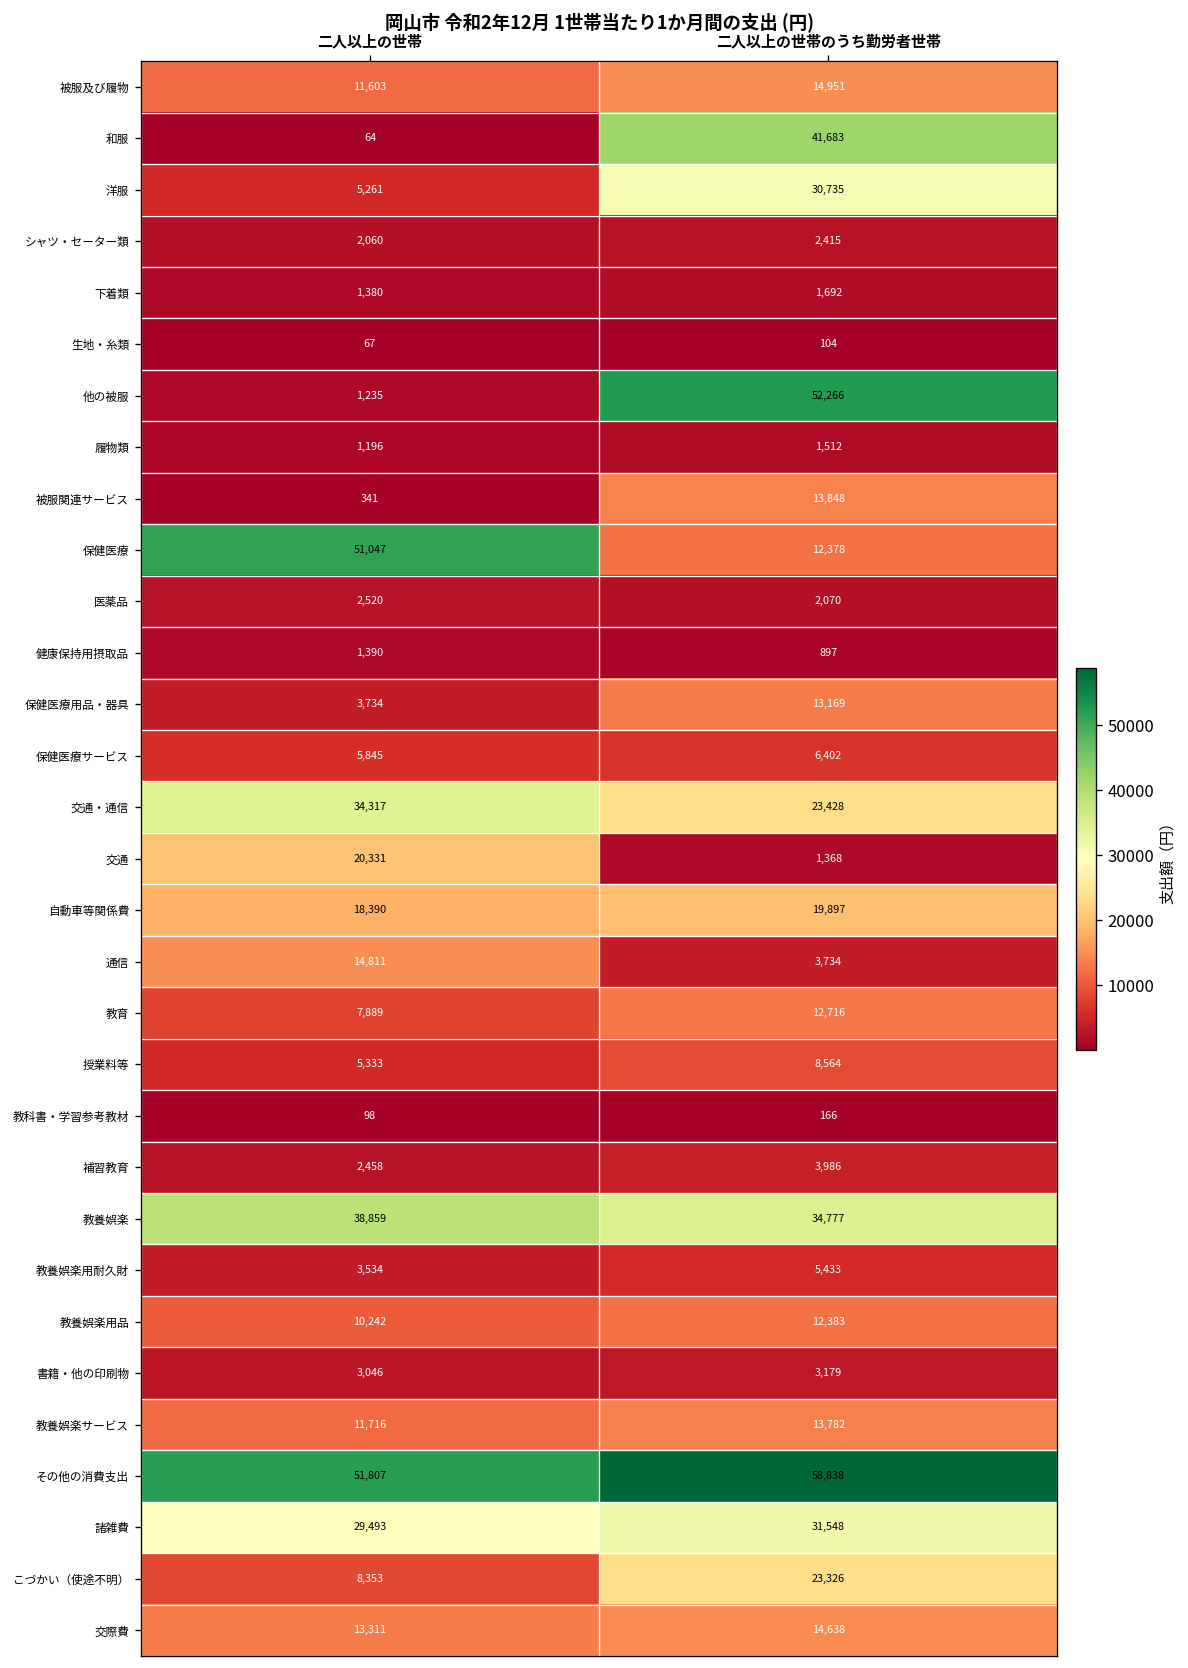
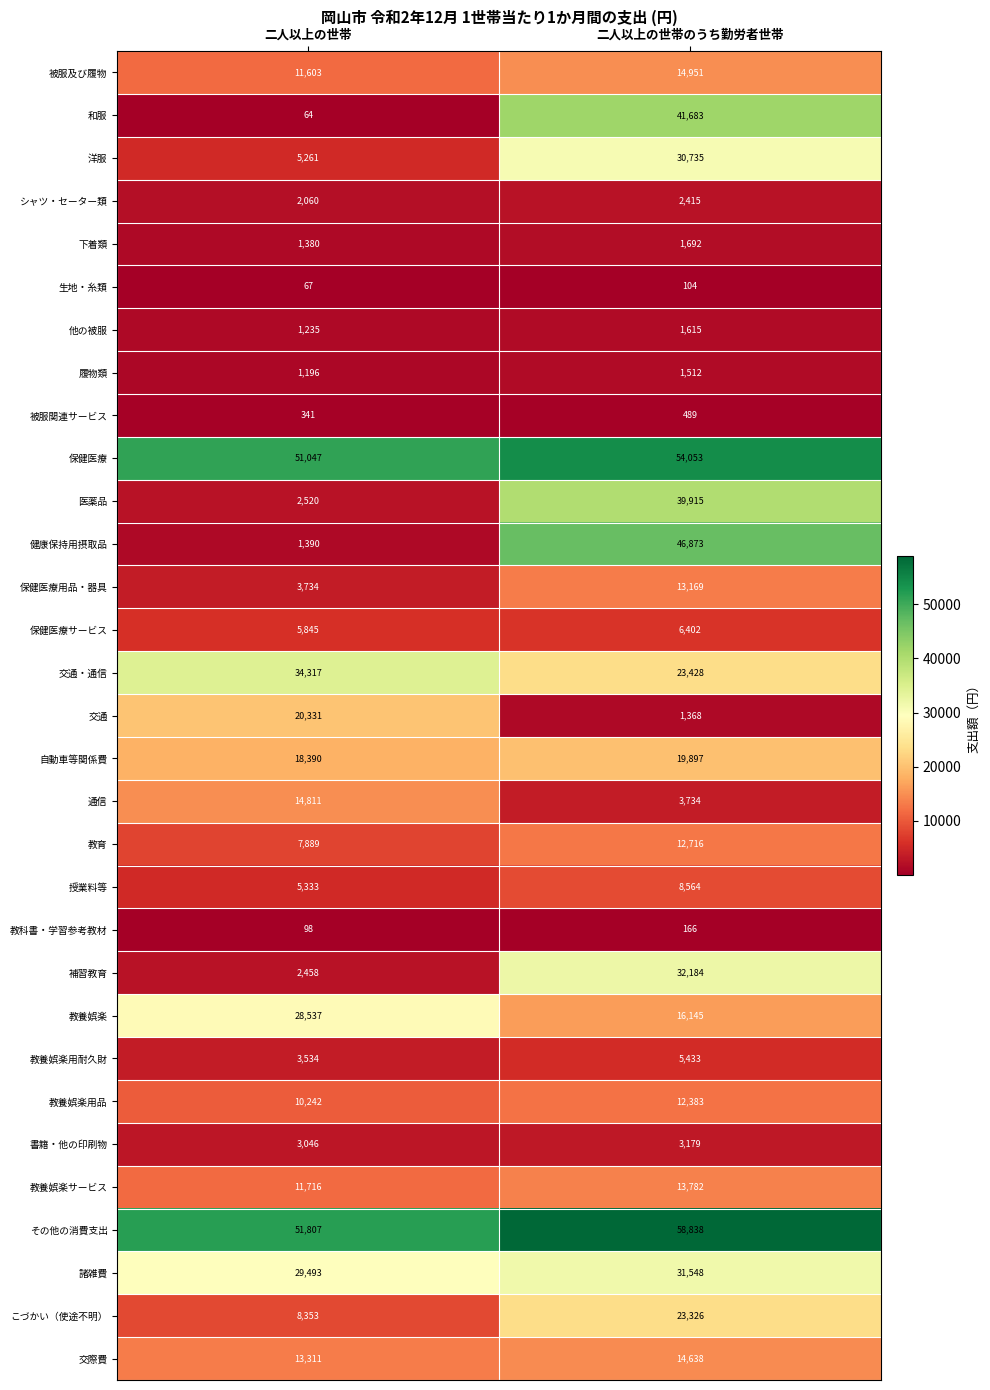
他の被服, 二人以上の世帯のうち勤労者世帯: 52,266 -> 1,615
被服関連サービス, 二人以上の世帯のうち勤労者世帯: 13,848 -> 489
保健医療, 二人以上の世帯のうち勤労者世帯: 12,378 -> 54,053
医薬品, 二人以上の世帯のうち勤労者世帯: 2,070 -> 39,915
健康保持用摂取品, 二人以上の世帯のうち勤労者世帯: 897 -> 46,873
補習教育, 二人以上の世帯のうち勤労者世帯: 3,986 -> 32,184
教養娯楽, 二人以上の世帯: 38,859 -> 28,537
教養娯楽, 二人以上の世帯のうち勤労者世帯: 34,777 -> 16,145
